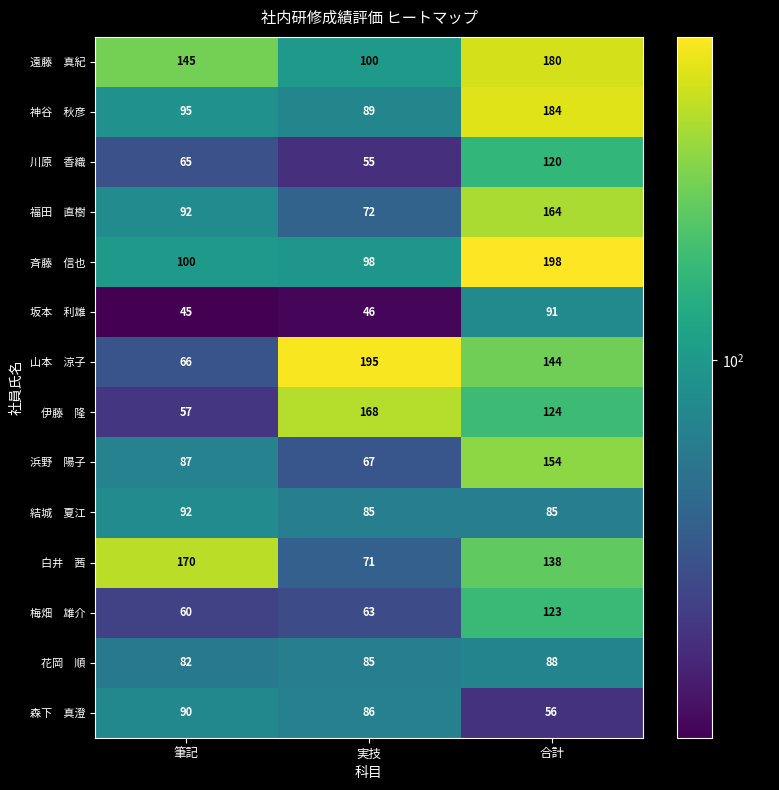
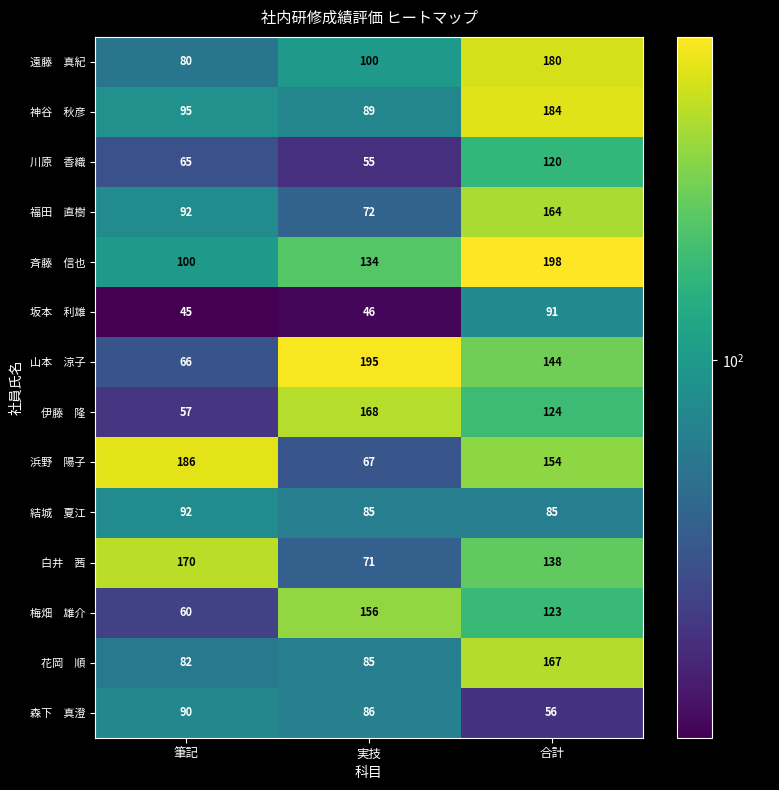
遠藤 真紀, 筆記: 145 -> 80
斉藤 信也, 実技: 98 -> 134
浜野 陽子, 筆記: 87 -> 186
梅畑 雄介, 実技: 63 -> 156
花岡 順, 合計: 88 -> 167
